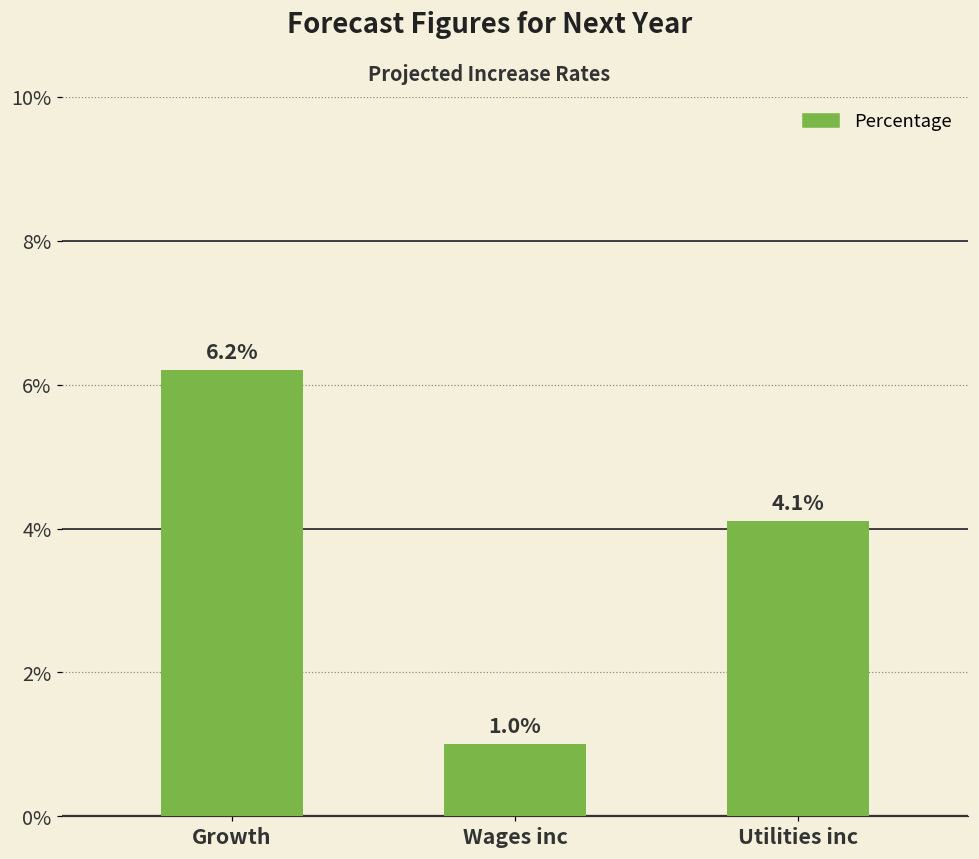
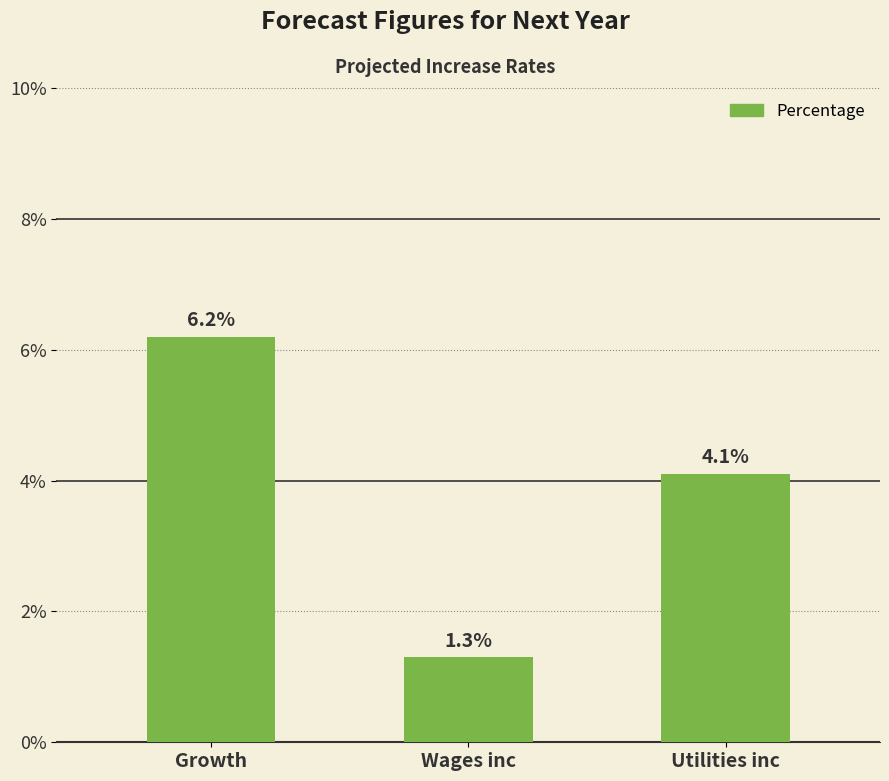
Wages inc: 1.0% -> 1.3%
